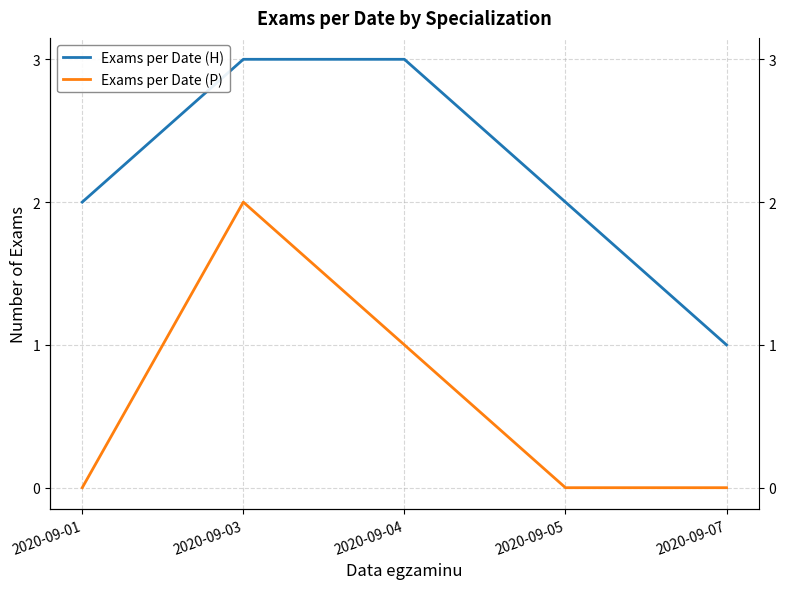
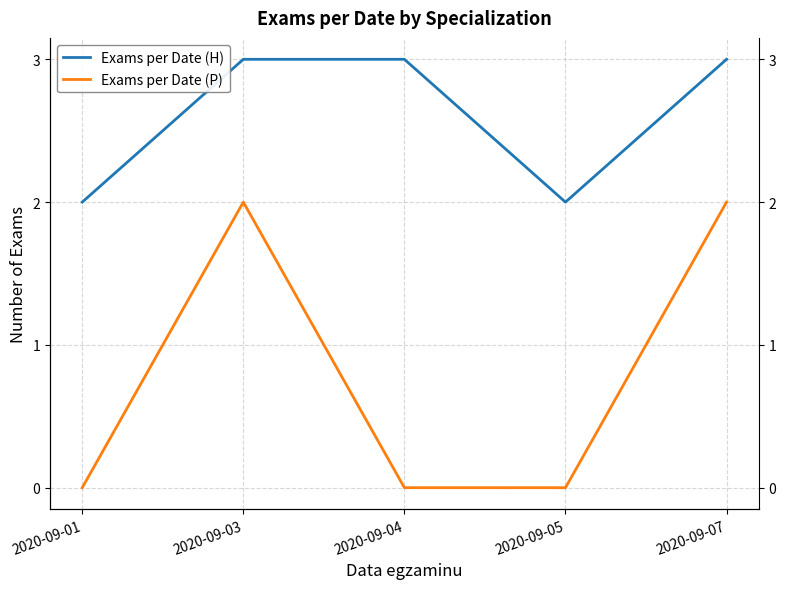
Exams per Date (P), 2020-09-04: 1 -> 0
Exams per Date (H), 2020-09-07: 1 -> 3
Exams per Date (P), 2020-09-07: 0 -> 2
